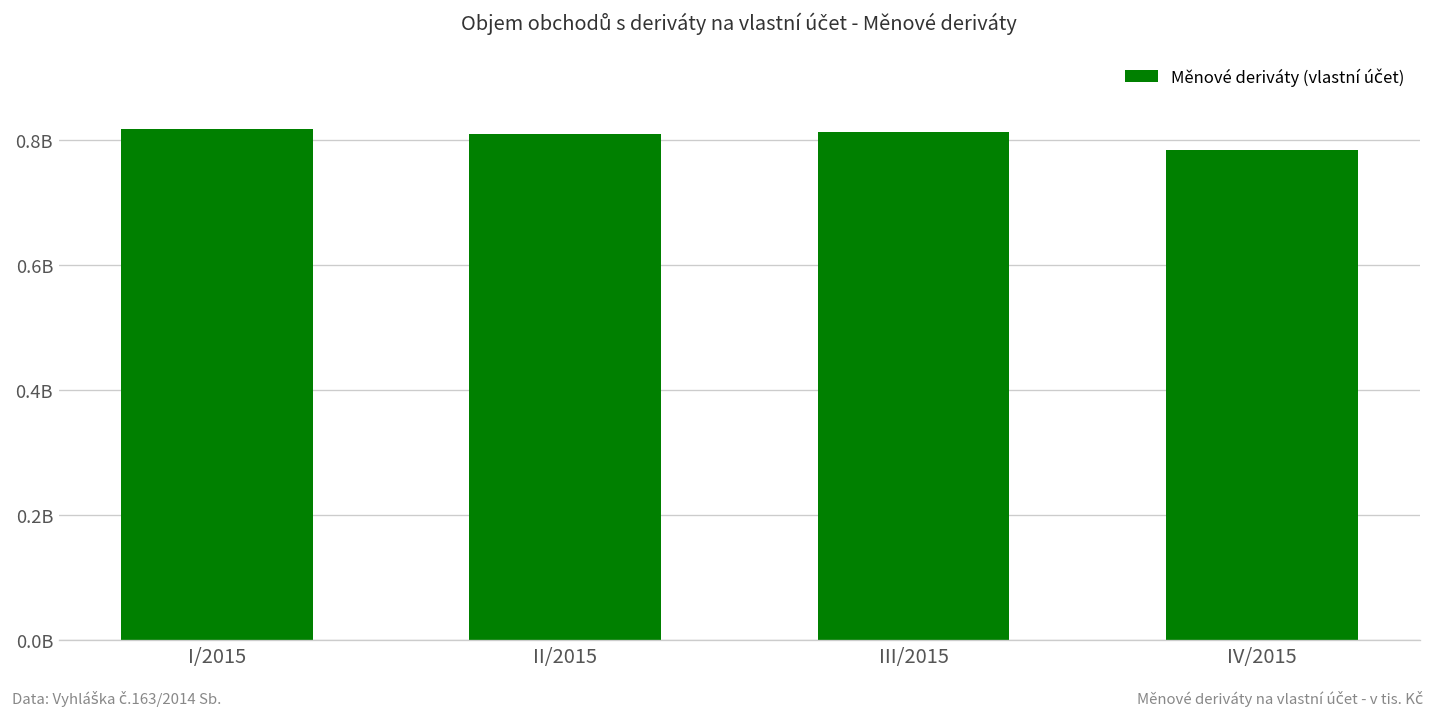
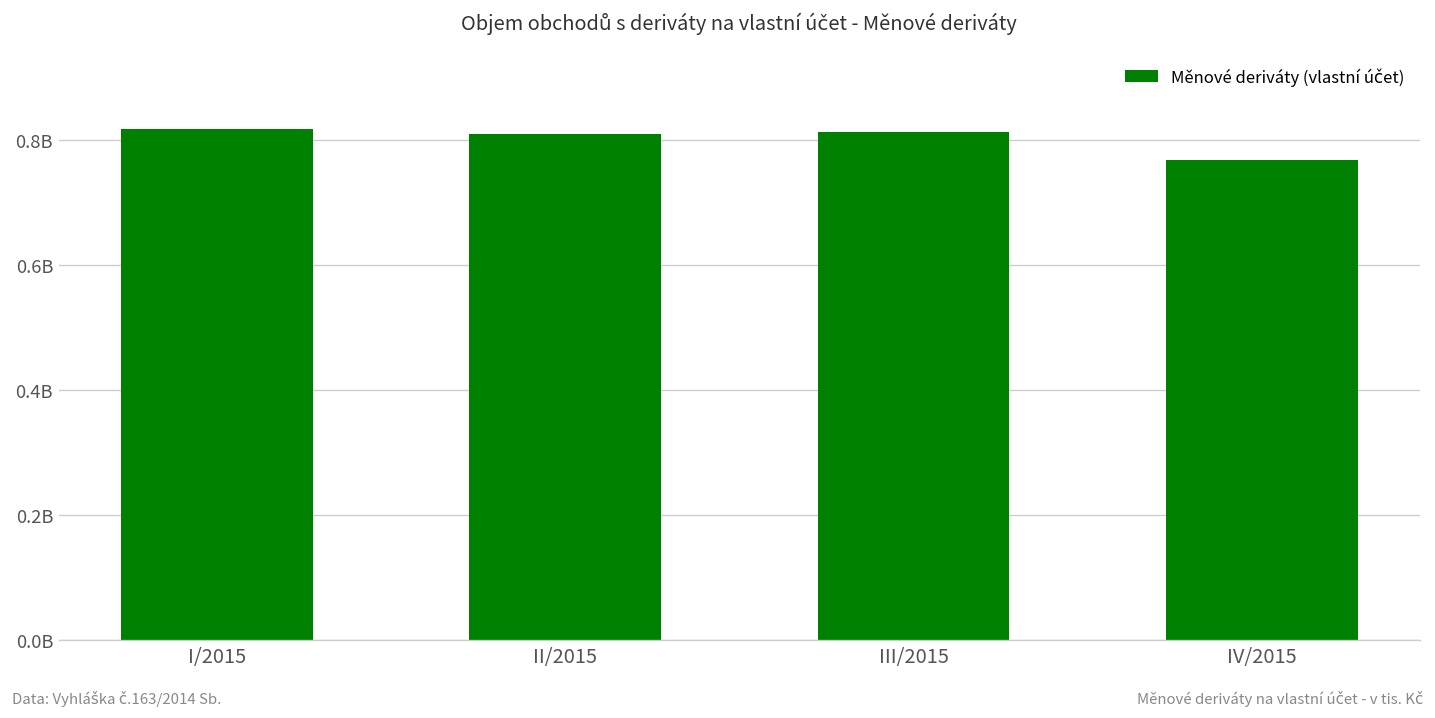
IV/2015: 780000000 -> 770000000
